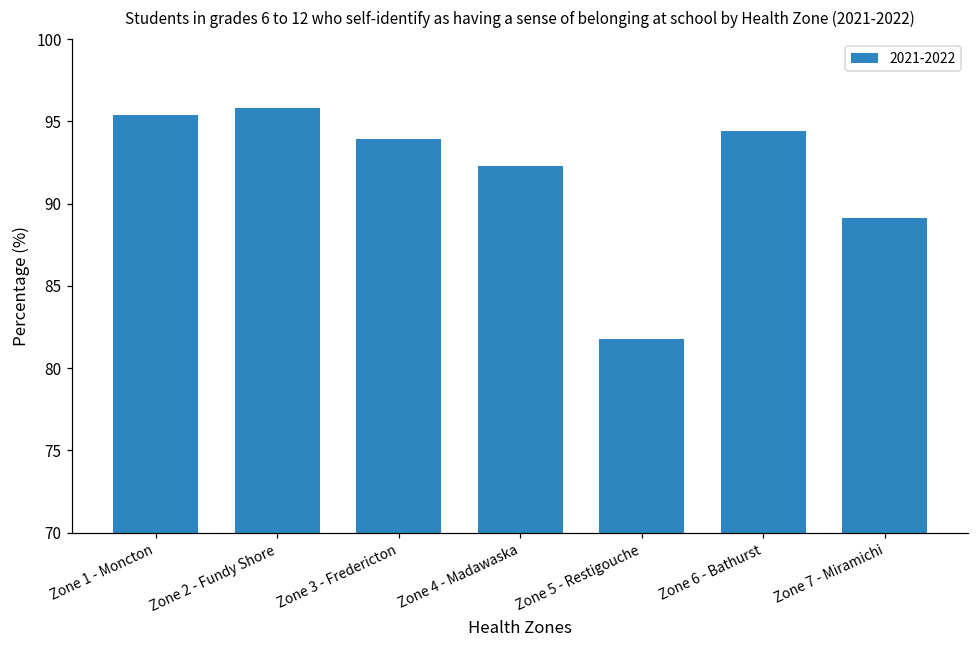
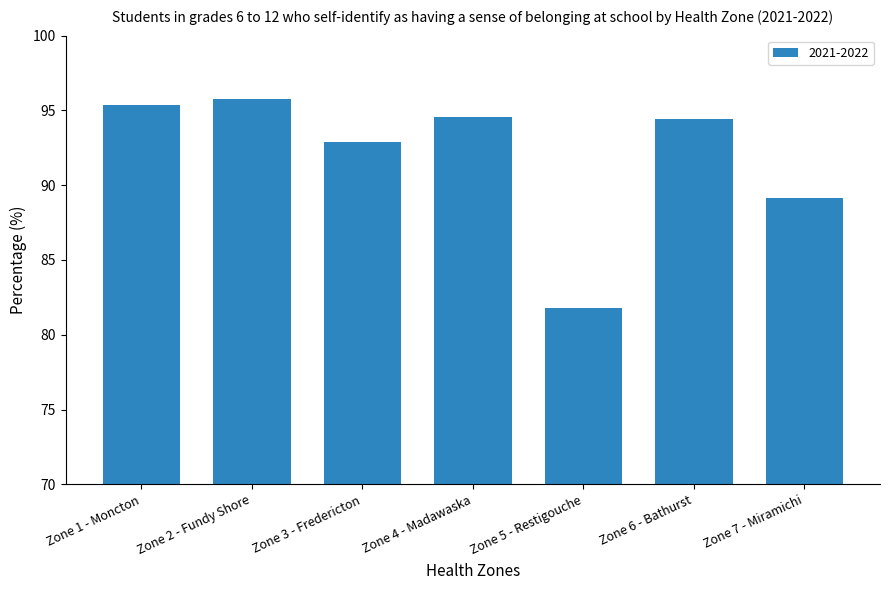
Zone 3 - Fredericton: 94.0 -> 92.9
Zone 4 - Madawaska: 92.3 -> 94.6
